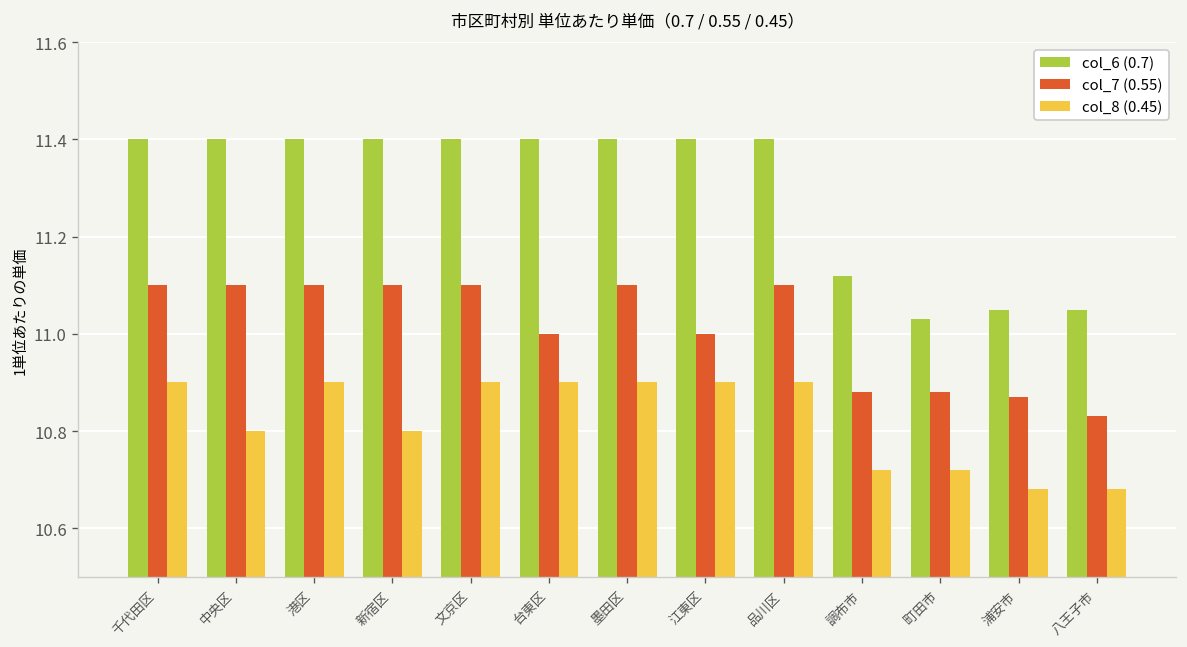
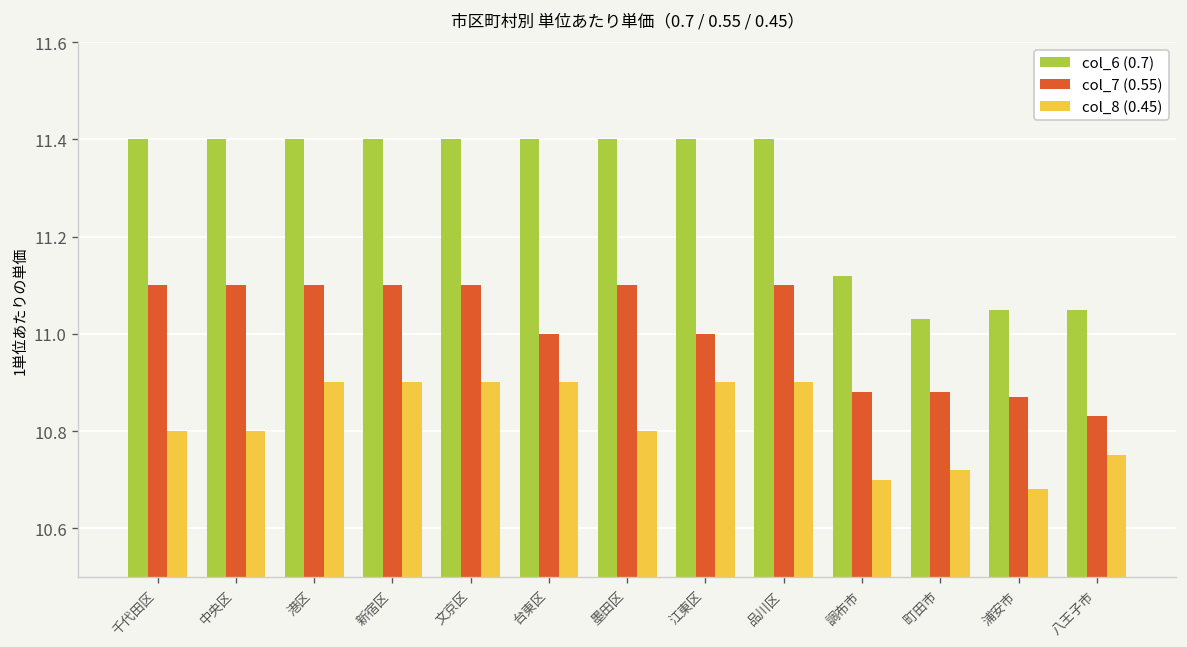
col_8 (0.45), 千代田区: 10.9 -> 10.8
col_8 (0.45), 新宿区: 10.8 -> 10.9
col_8 (0.45), 墨田区: 10.9 -> 10.8
col_8 (0.45), 調布市: 10.72 -> 10.70
col_8 (0.45), 八王子市: 10.68 -> 10.75
